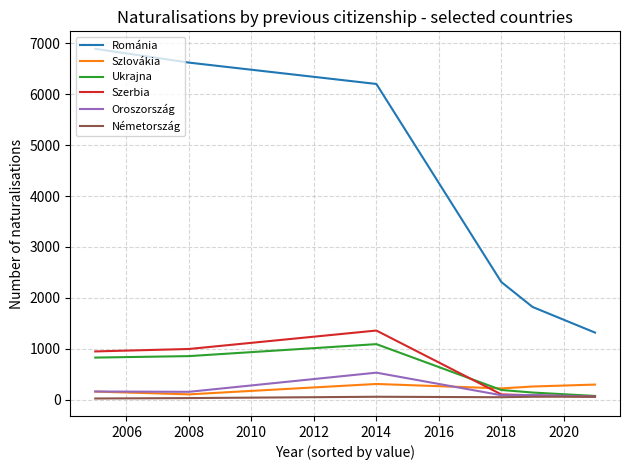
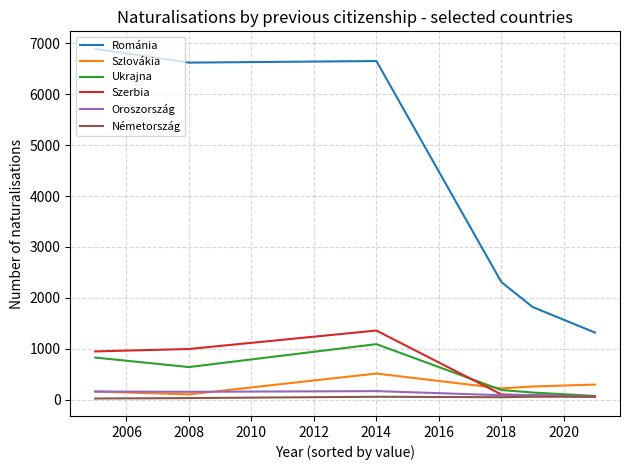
Ukrajna, 2008: 900 -> 600
Románia, 2014: 6200 -> 6700
Szlovákia, 2014: 300 -> 500
Oroszország, 2014: 500 -> 200
